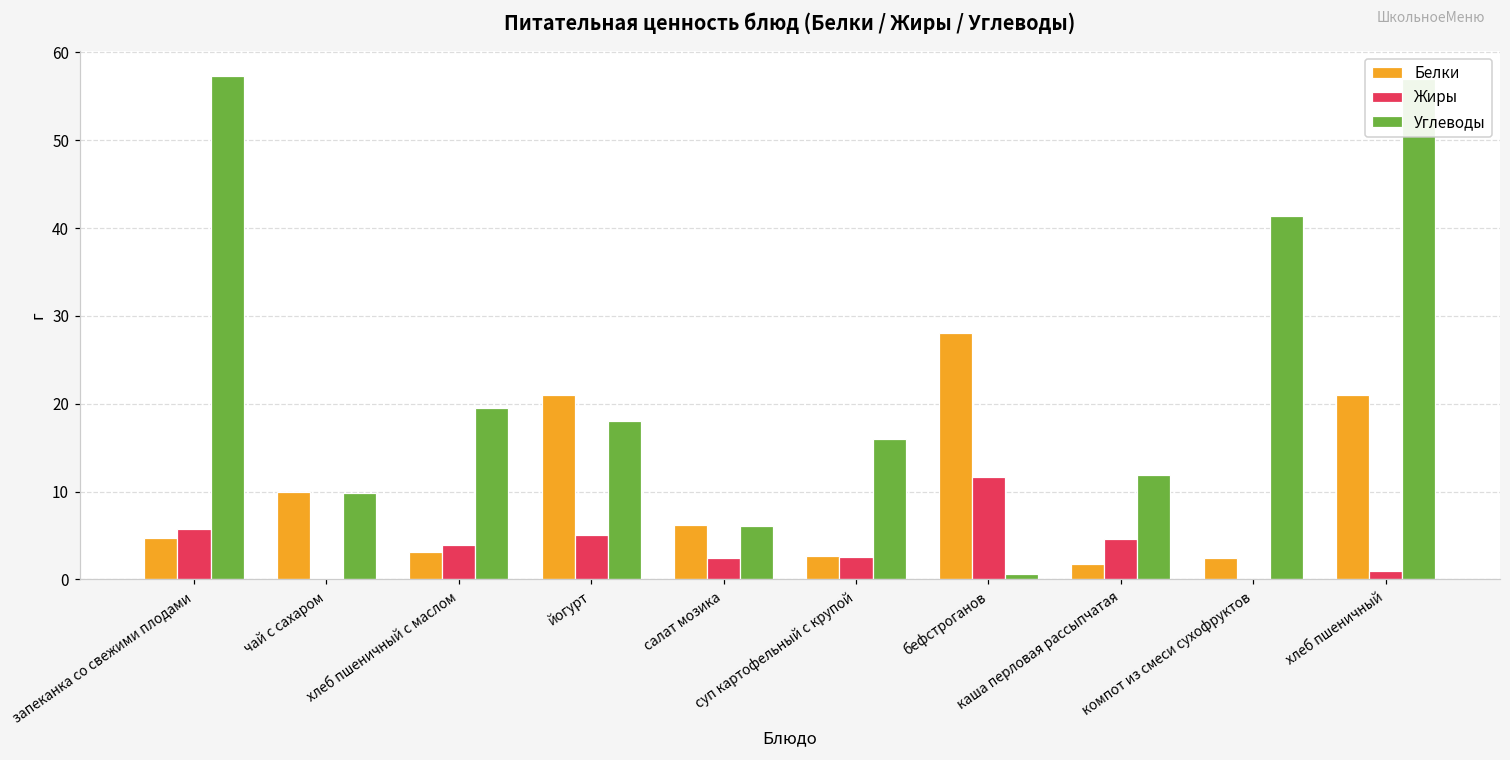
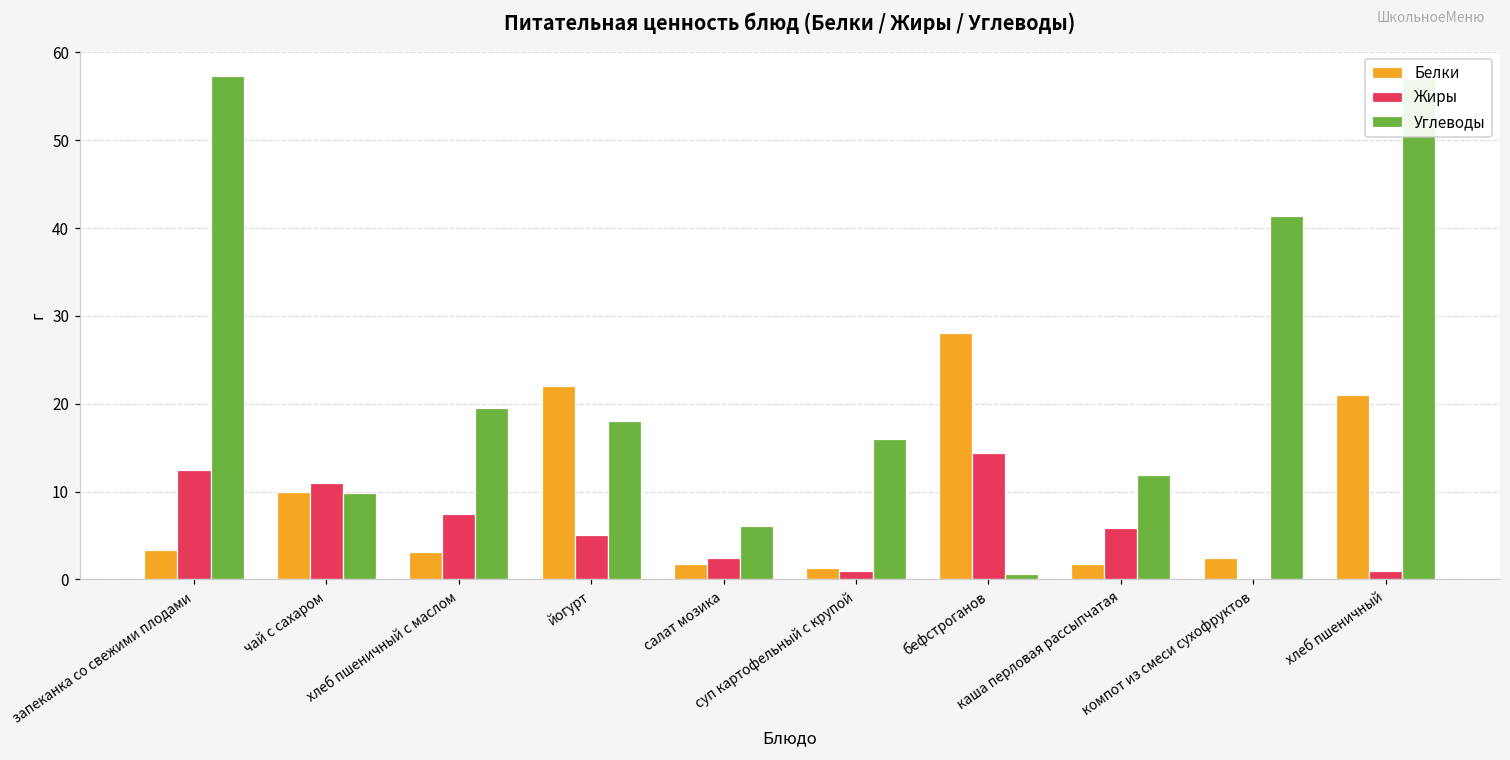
Белки, запеканка со свежими плодами: 5 -> 3
Жиры, запеканка со свежими плодами: 6 -> 13
Жиры, чай с сахаром: 0 -> 11
Жиры, хлеб пшеничный с маслом: 4 -> 7
Белки, йогурт: 21 -> 22
Белки, салат мозика: 6 -> 2
Белки, суп картофельный с крупой: 3 -> 1
Жиры, суп картофельный с крупой: 3 -> 1
Жиры, бефстроганов: 12 -> 14
Жиры, каша перловая рассыпчатая: 5 -> 6
